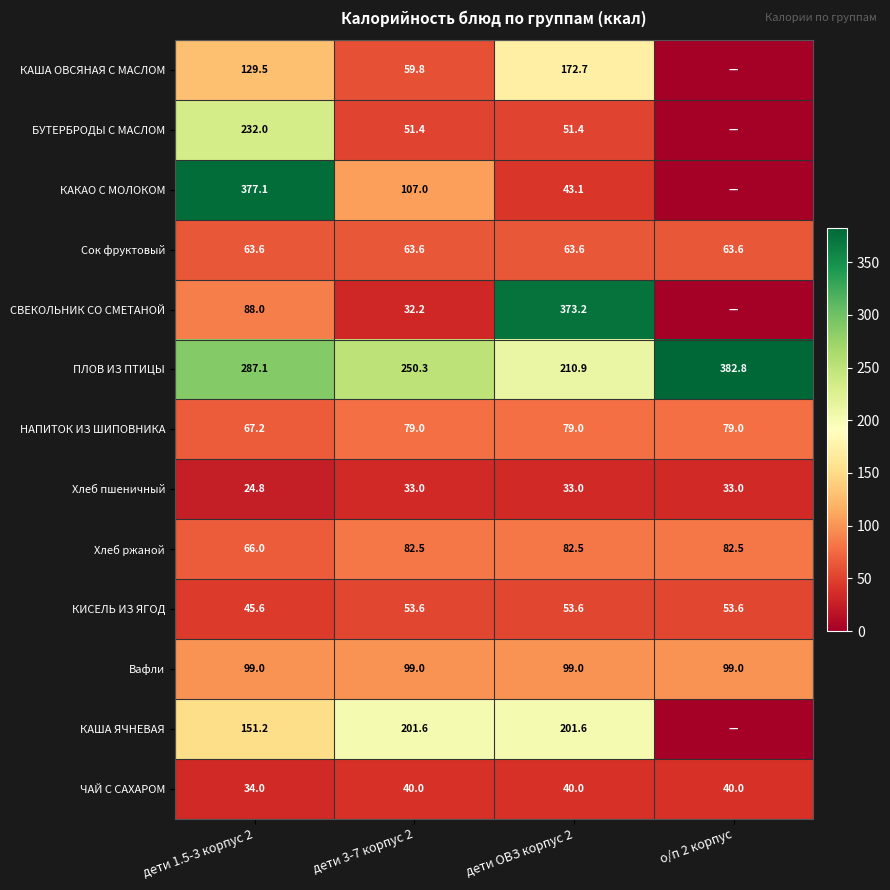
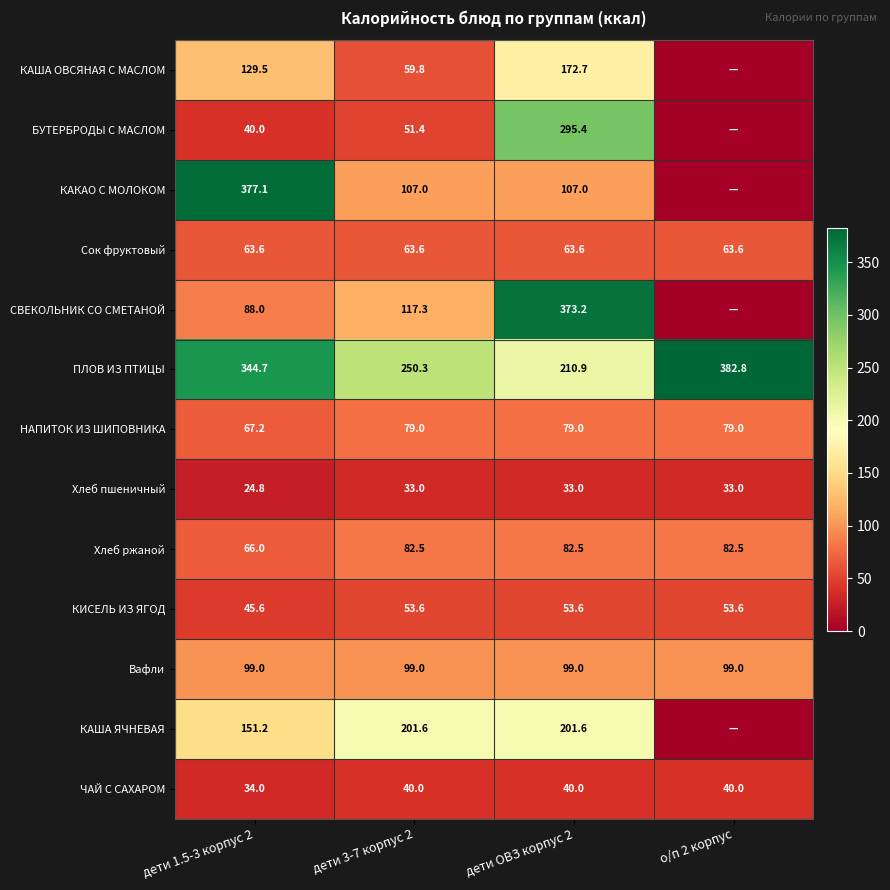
БУТЕРБРОДЫ С МАСЛОМ, дети 1.5-3 корпус 2: 232.0 -> 40.0
БУТЕРБРОДЫ С МАСЛОМ, дети ОВЗ корпус 2: 51.4 -> 295.4
КАКАО С МОЛОКОМ, дети ОВЗ корпус 2: 43.1 -> 107.0
СВЕКОЛЬНИК СО СМЕТАНОЙ, дети 3-7 корпус 2: 32.2 -> 117.3
ПЛОВ ИЗ ПТИЦЫ, дети 1.5-3 корпус 2: 287.1 -> 344.7
